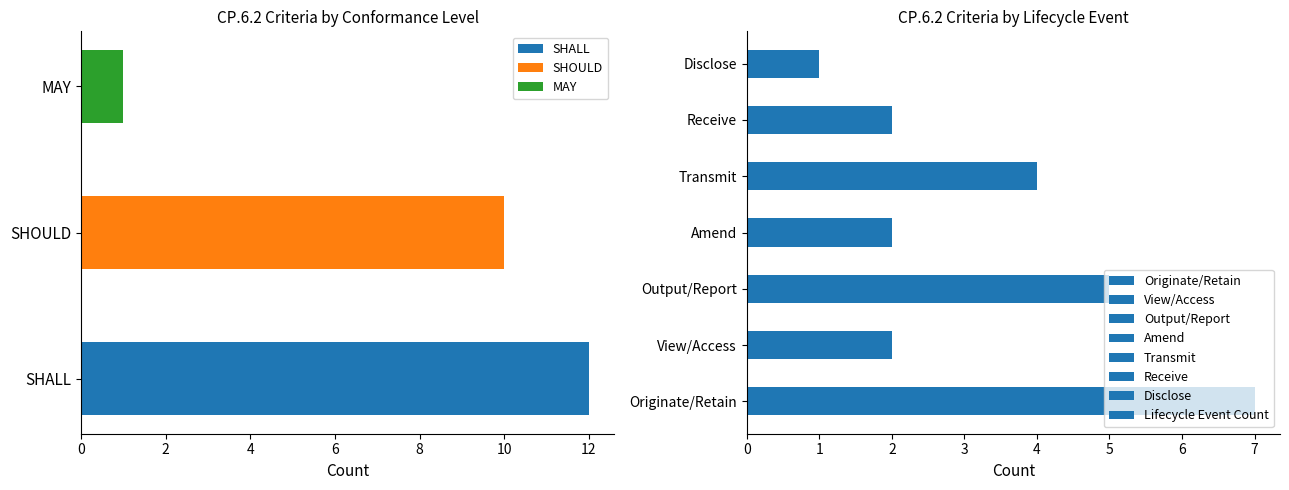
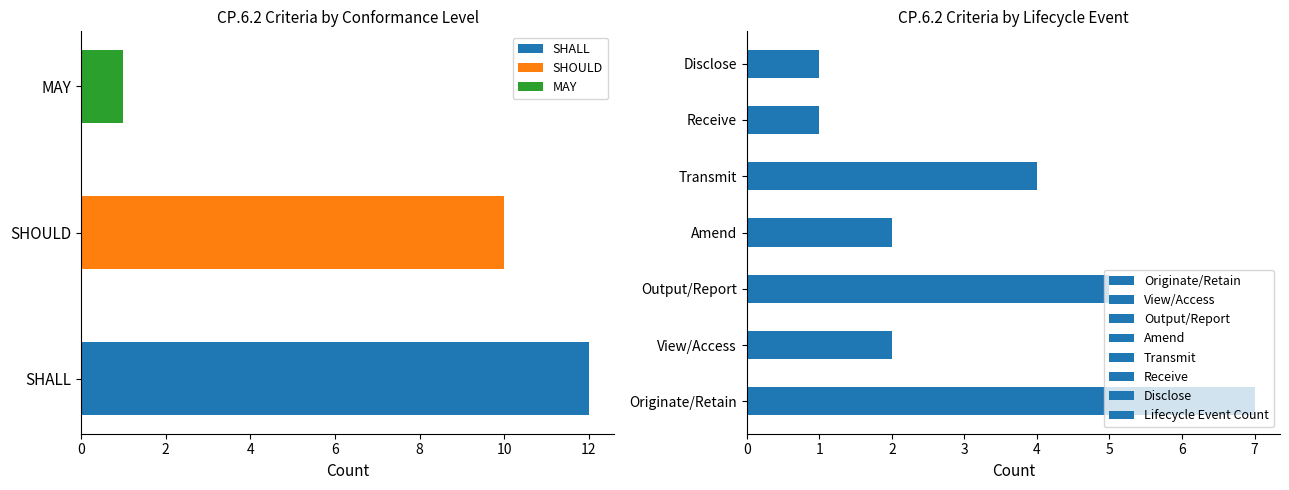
CP.6.2 Criteria by Lifecycle Event, Receive: 2 -> 1
